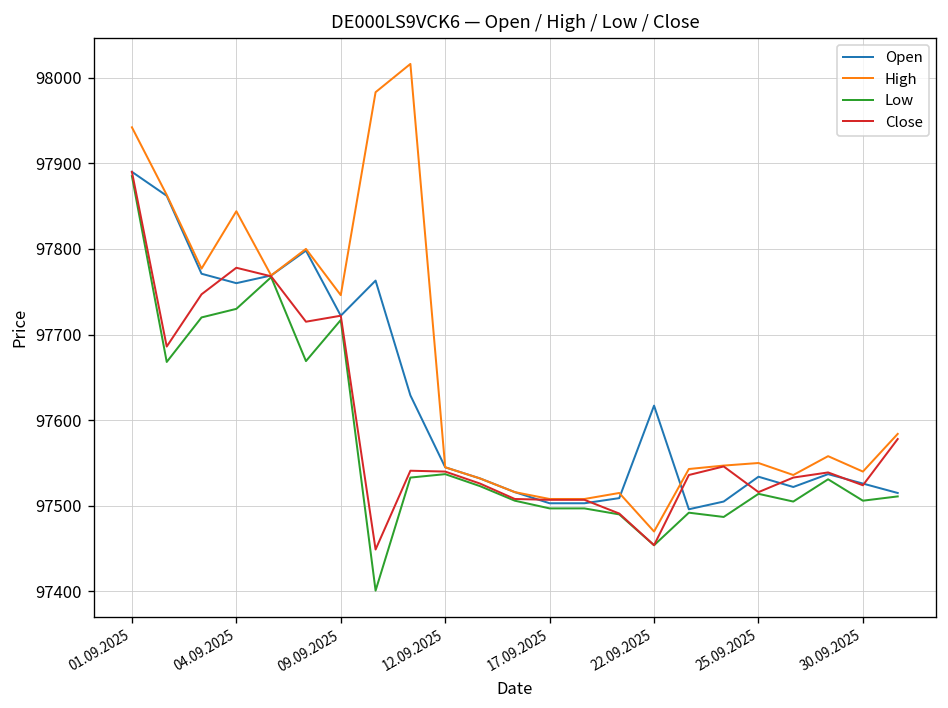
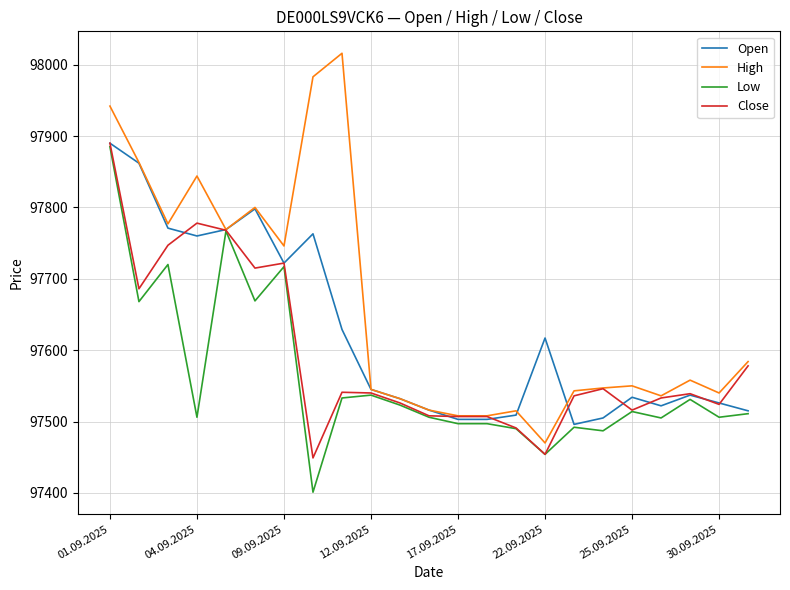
Low, 04.09.2025: 97730 -> 97510
